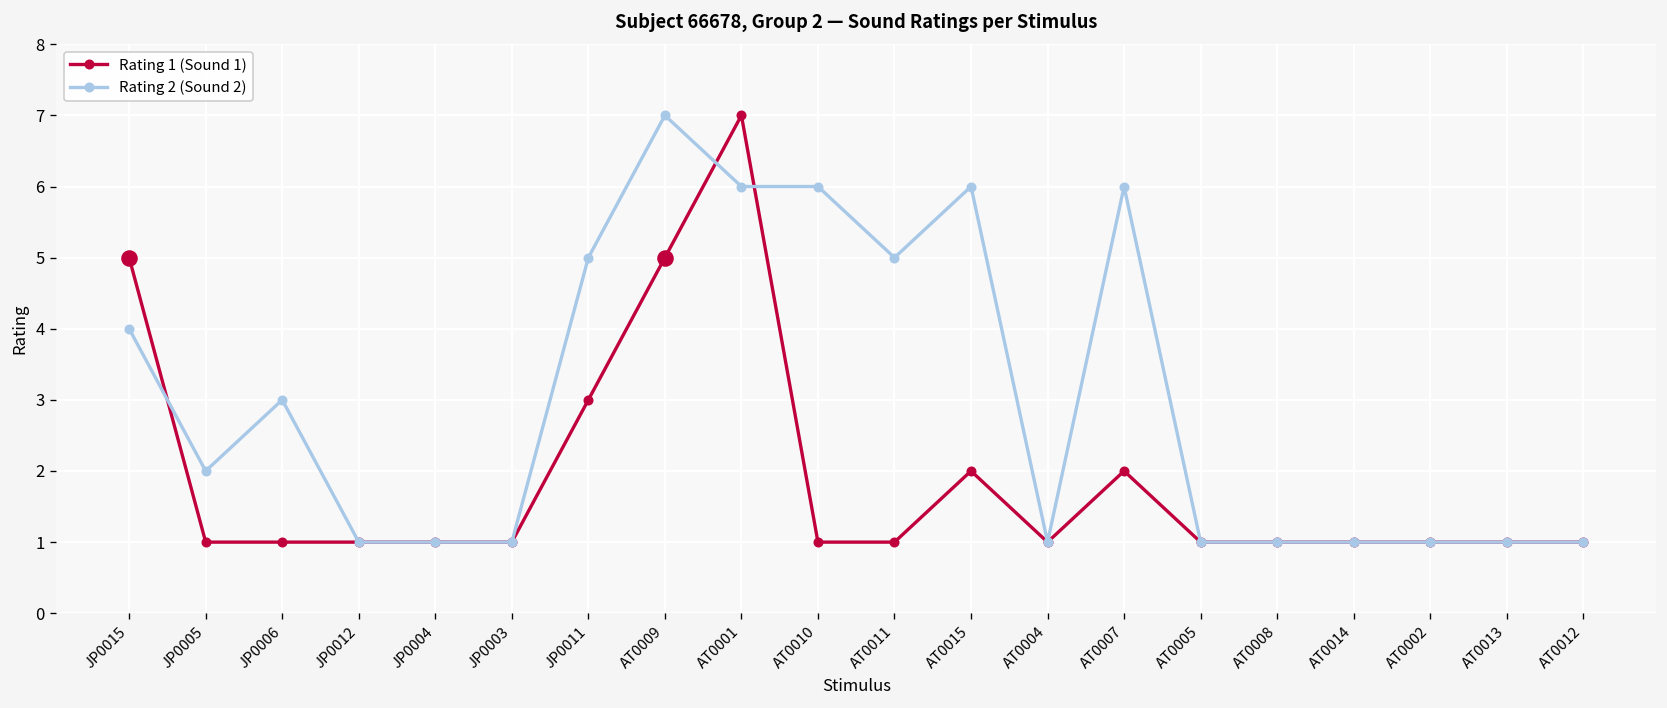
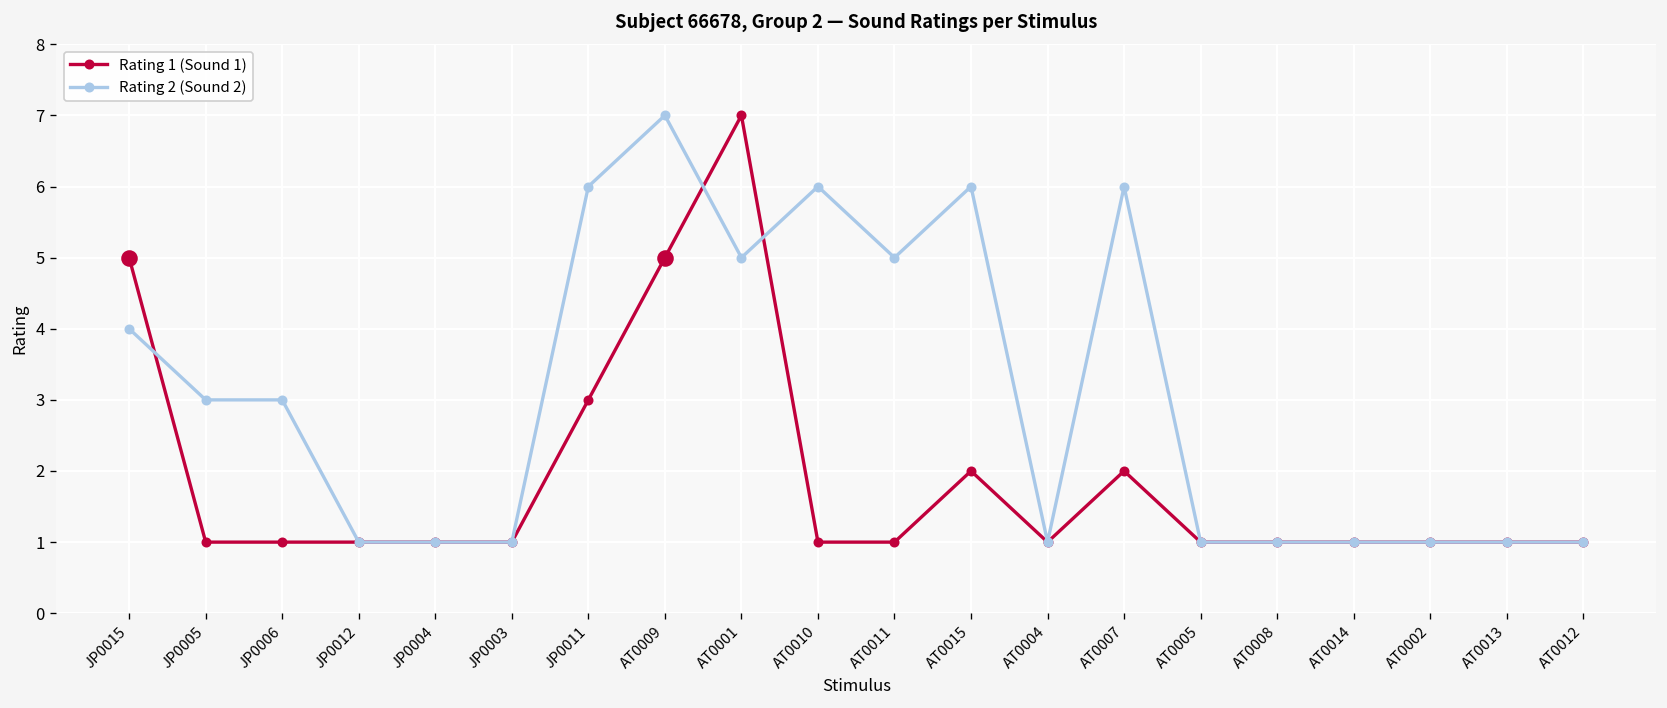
Rating 2 (Sound 2), JP0005: 2 -> 3
Rating 2 (Sound 2), JP0011: 5 -> 6
Rating 2 (Sound 2), AT0001: 6 -> 5
